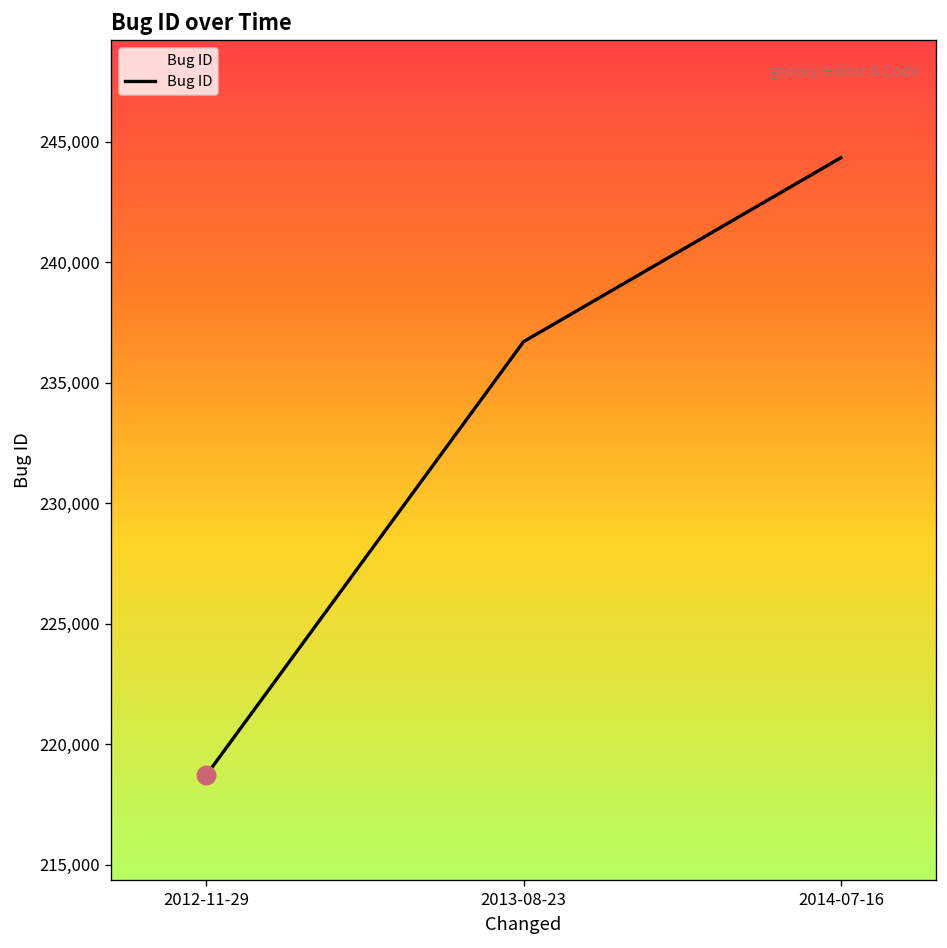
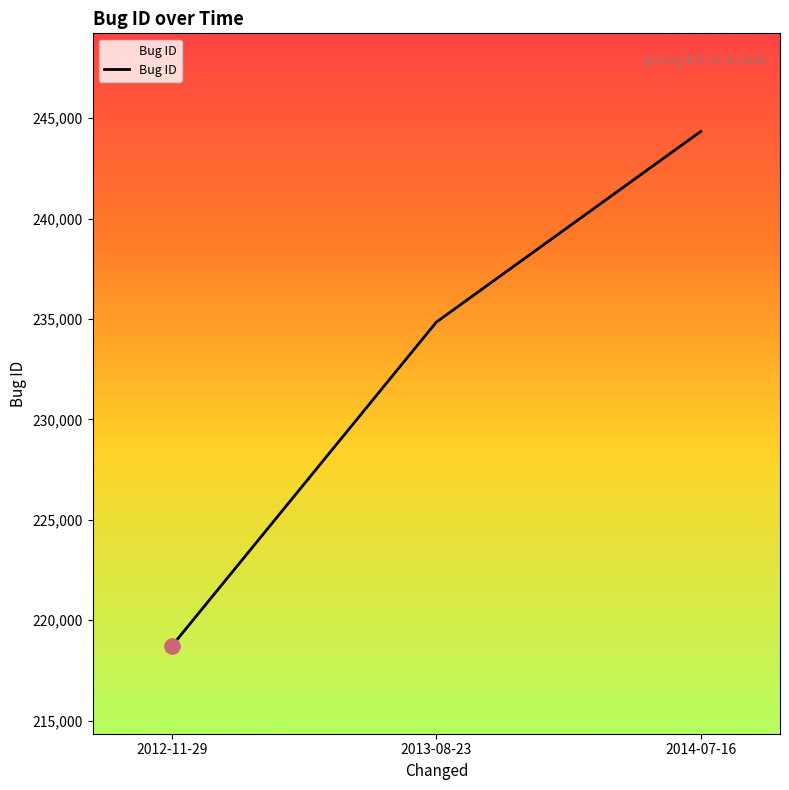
Bug ID, 2013-08-23: 236,700 -> 234,800
